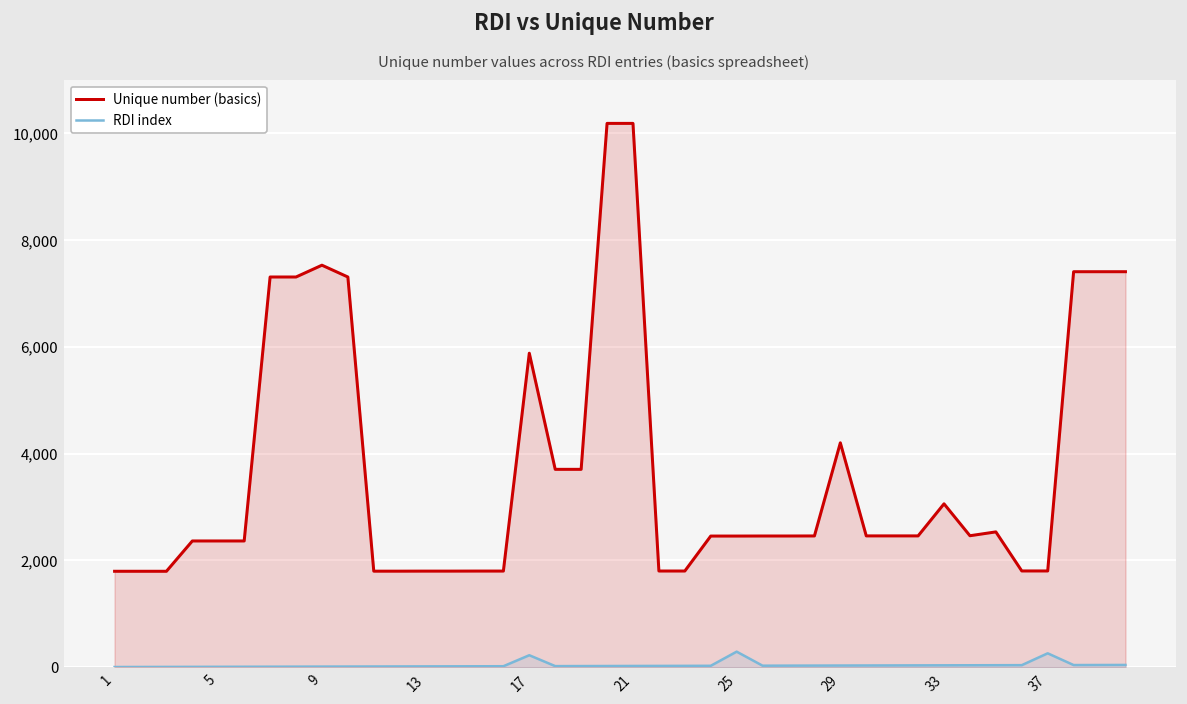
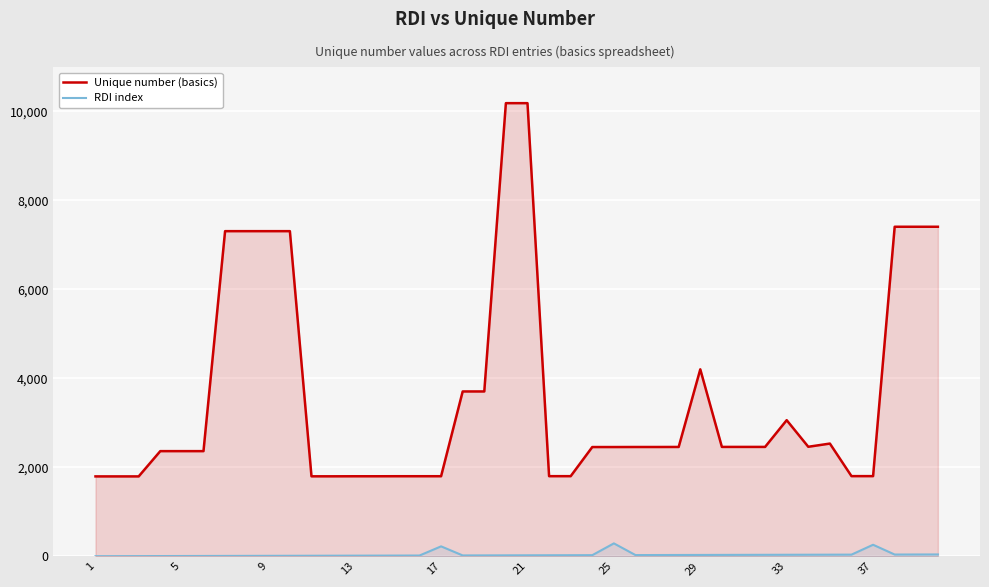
Unique number (basics), 9: 7,500 -> 7,300
Unique number (basics), 17: 5,900 -> 1,800
